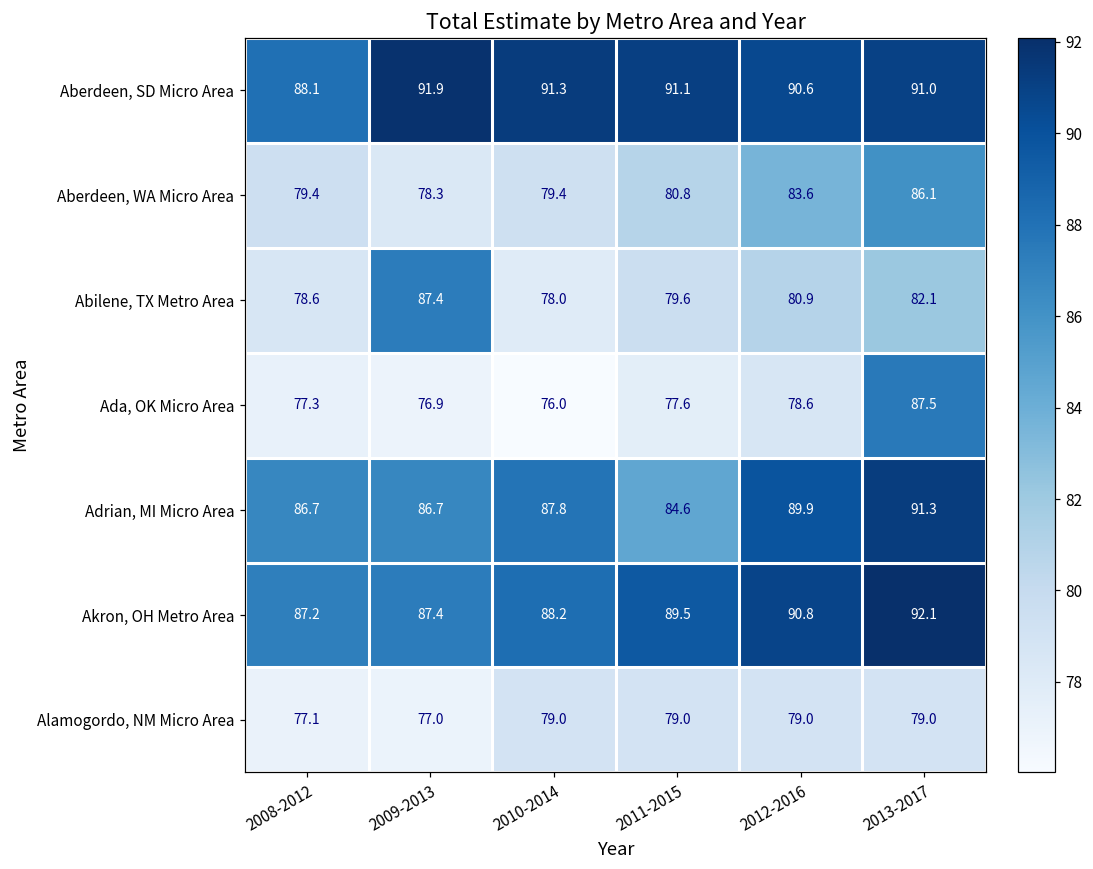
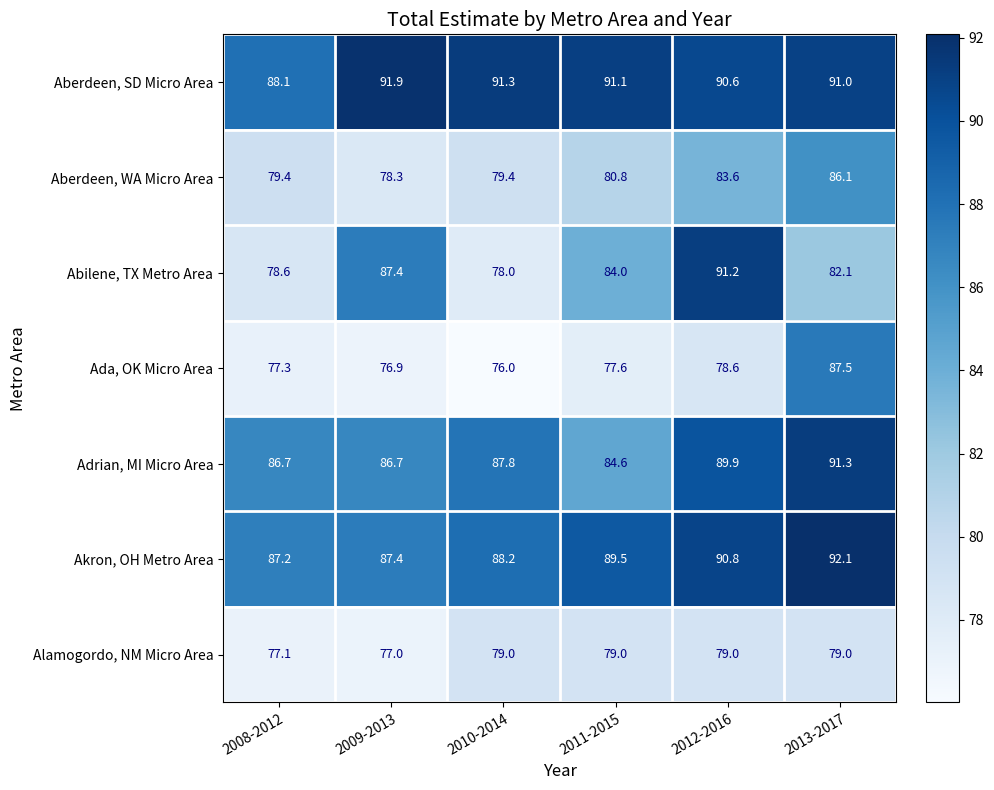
Abilene, TX Metro Area, 2011-2015: 79.6 -> 84.0
Abilene, TX Metro Area, 2012-2016: 80.9 -> 91.2
